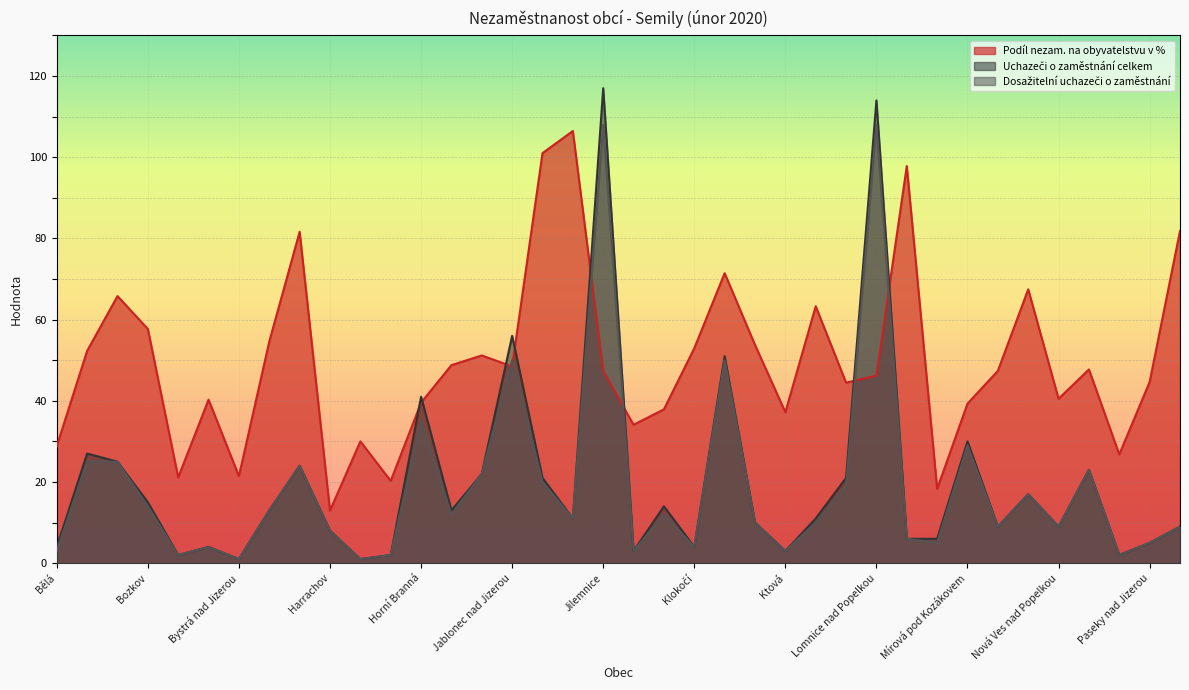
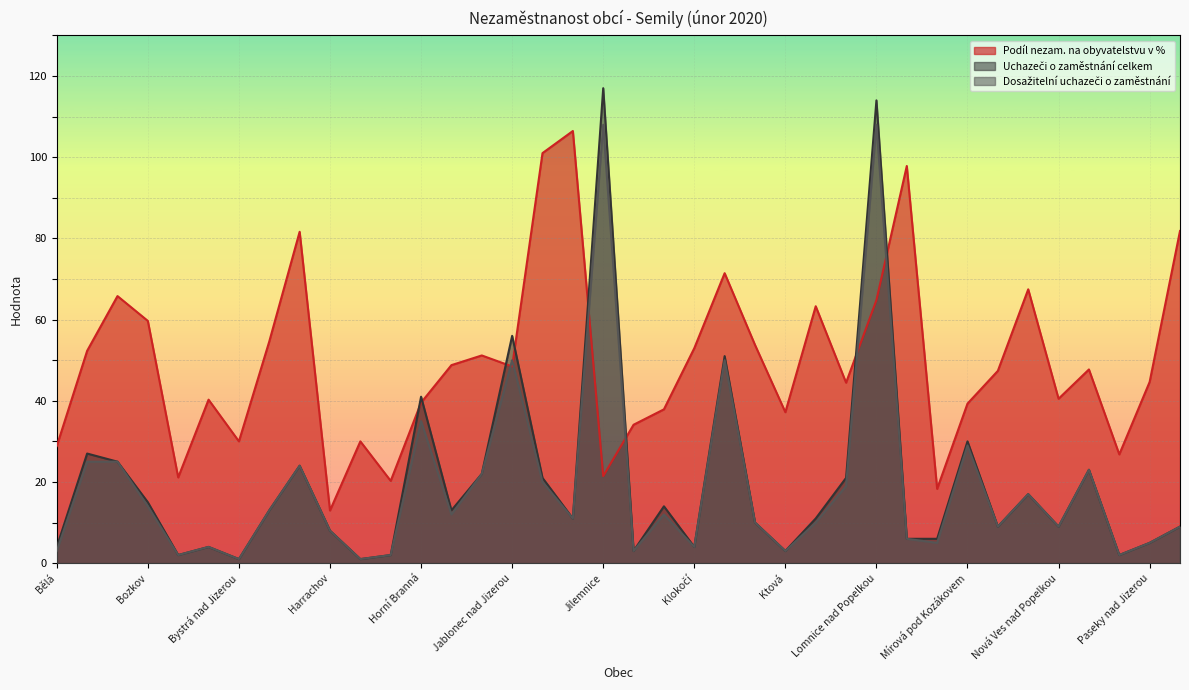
Podíl nezam. na obyvatelstvu v %, Bozkov: 58 -> 60
Podíl nezam. na obyvatelstvu v %, Bystrá nad Jizerou: 21 -> 30
Podíl nezam. na obyvatelstvu v %, Jilemnice: 47 -> 21
Podíl nezam. na obyvatelstvu v %, Lomnice nad Popelkou: 46 -> 65
